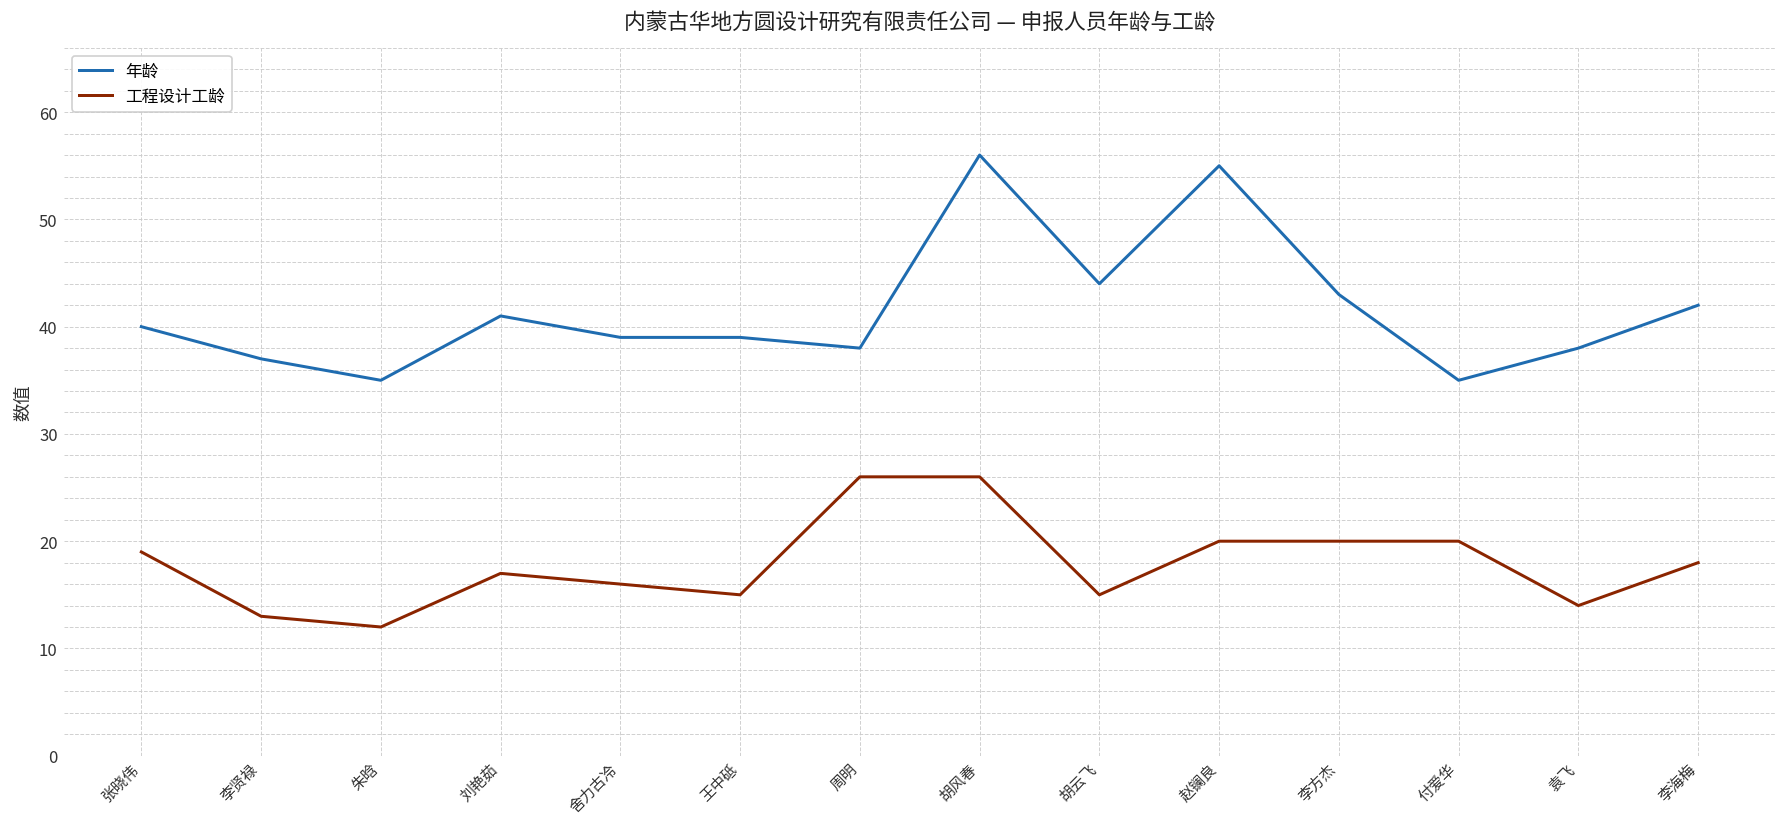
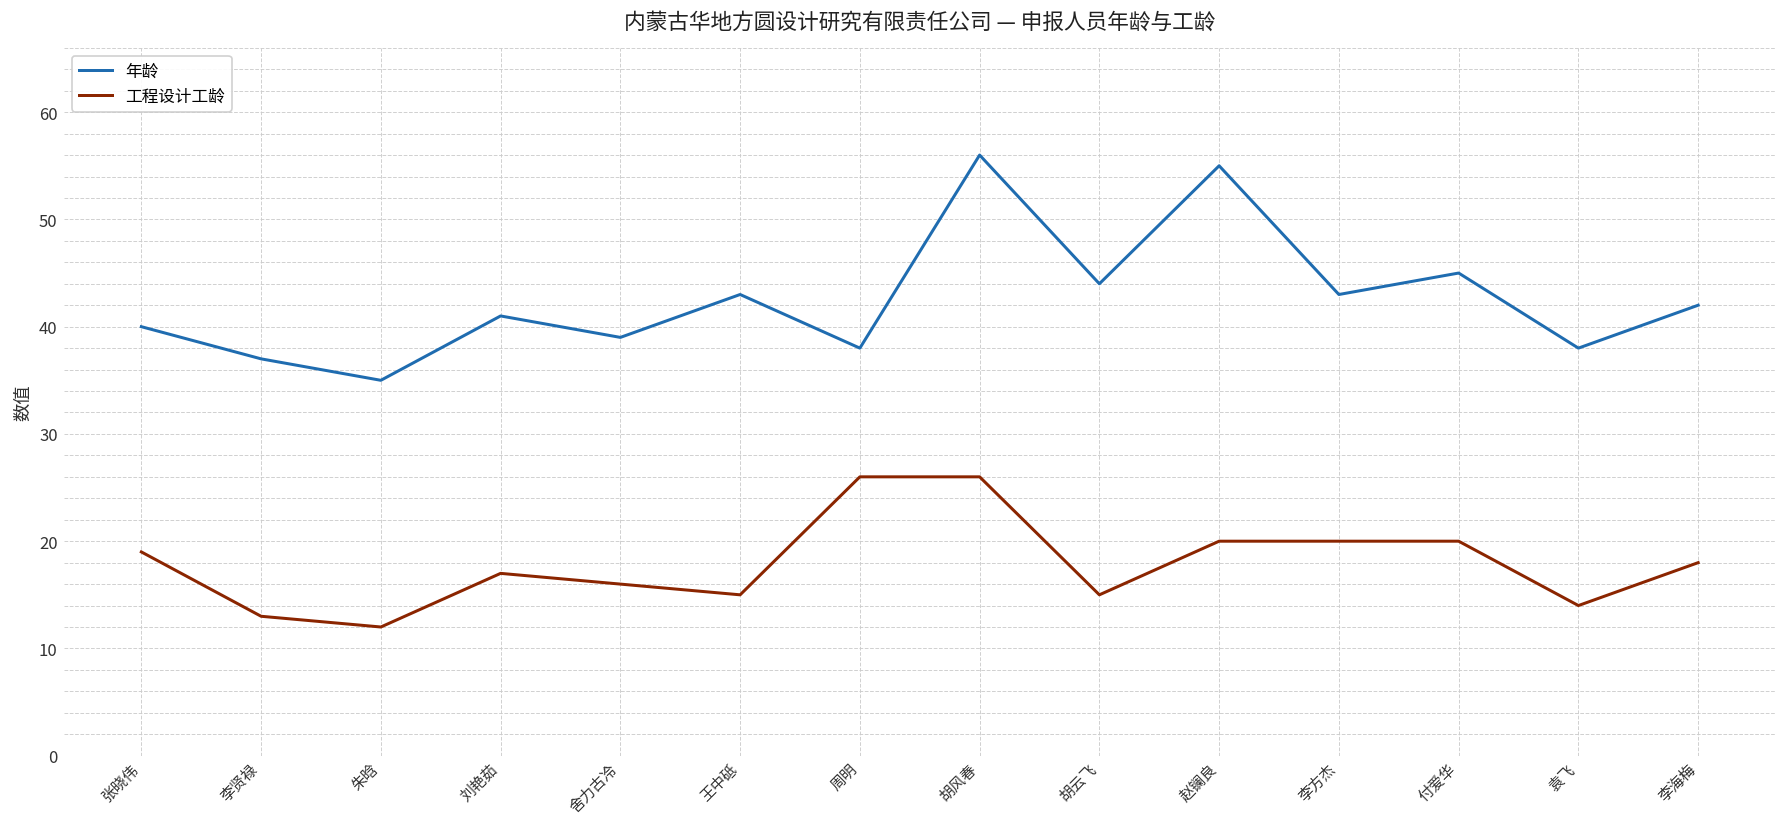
年龄, 王中砥: 39 -> 43
年龄, 付爱华: 35 -> 45
